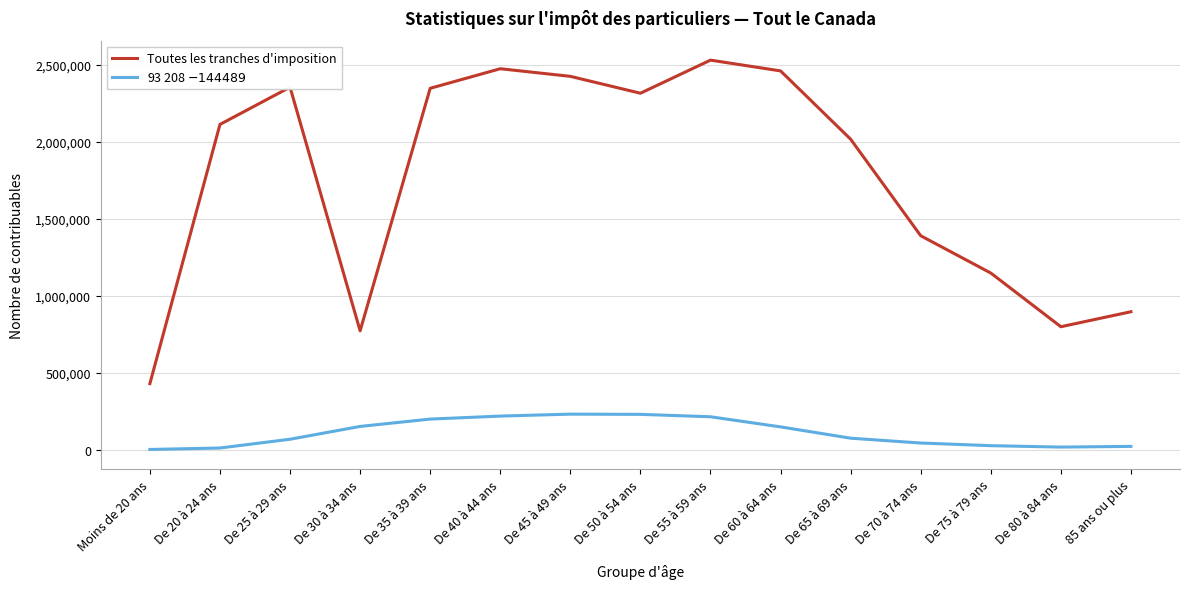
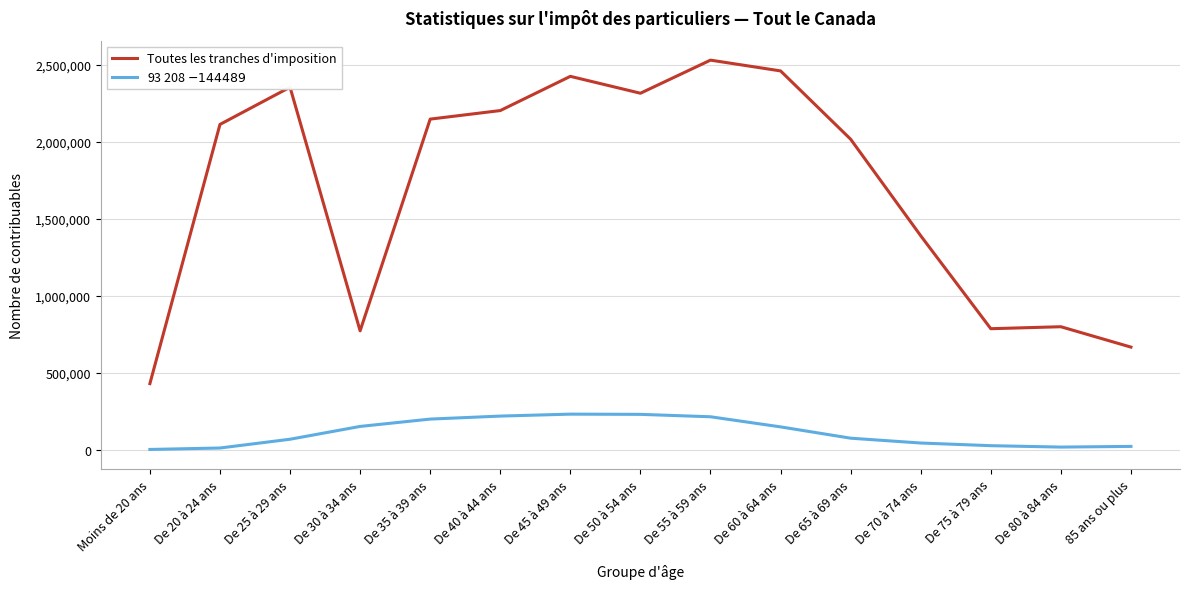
Toutes les tranches d'imposition, De 35 à 39 ans: 2,350,000 -> 2,150,000
Toutes les tranches d'imposition, De 40 à 44 ans: 2,480,000 -> 2,200,000
Toutes les tranches d'imposition, De 75 à 79 ans: 1,150,000 -> 790,000
Toutes les tranches d'imposition, 85 ans ou plus: 900,000 -> 670,000
